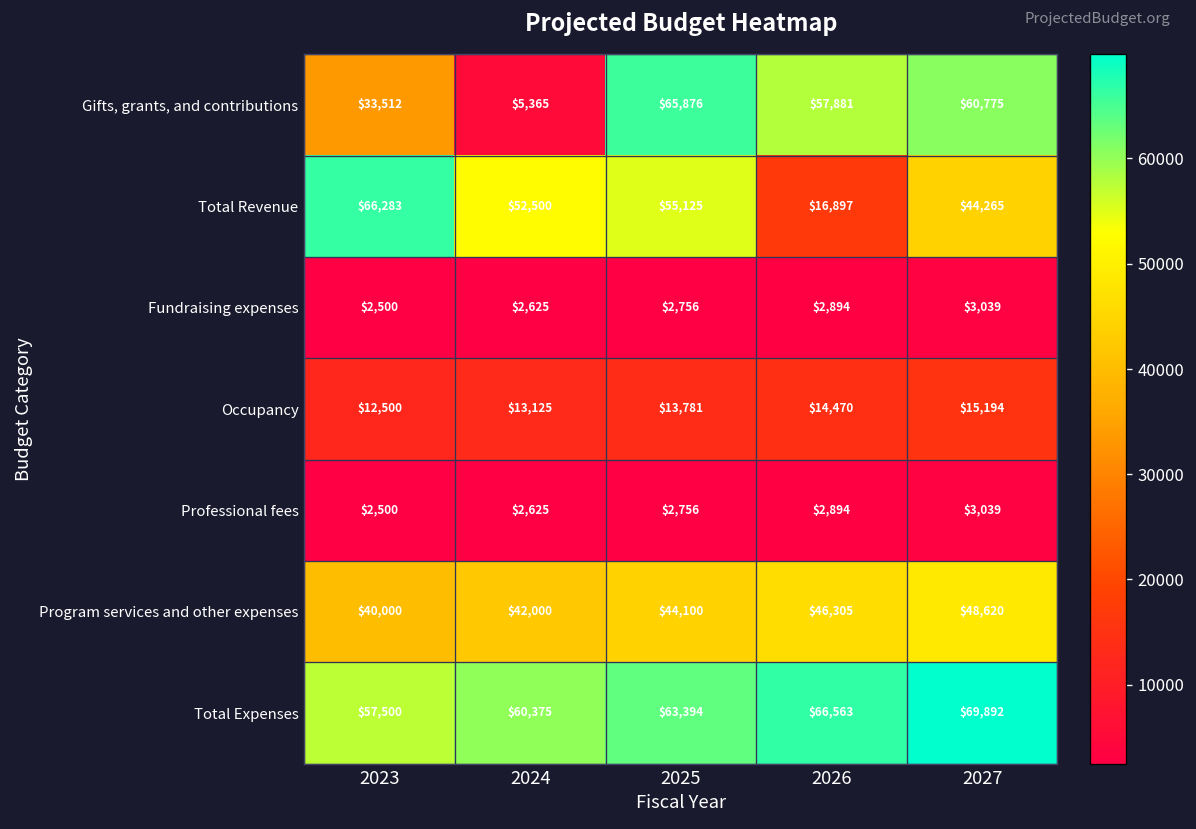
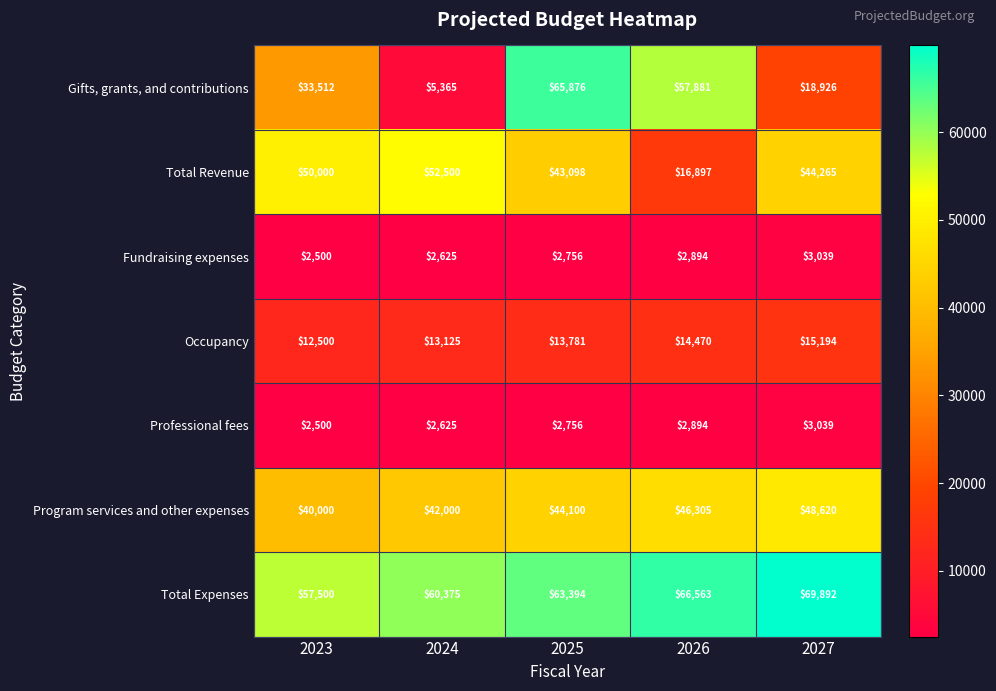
Gifts, grants, and contributions, 2027: $60,775 -> $18,926
Total Revenue, 2023: $66,283 -> $50,000
Total Revenue, 2025: $55,125 -> $43,098
